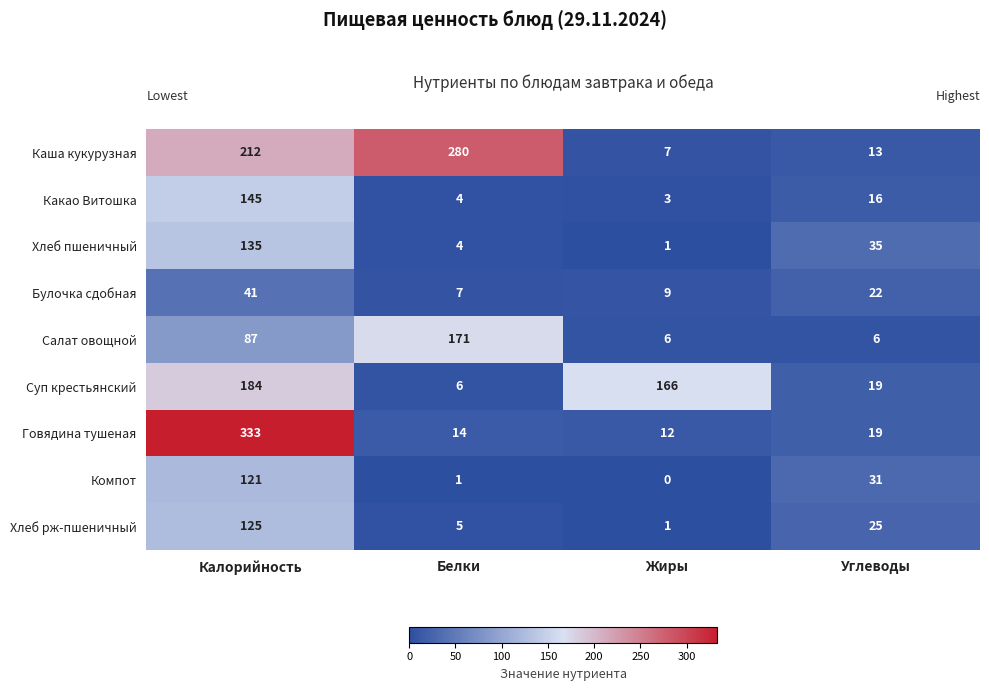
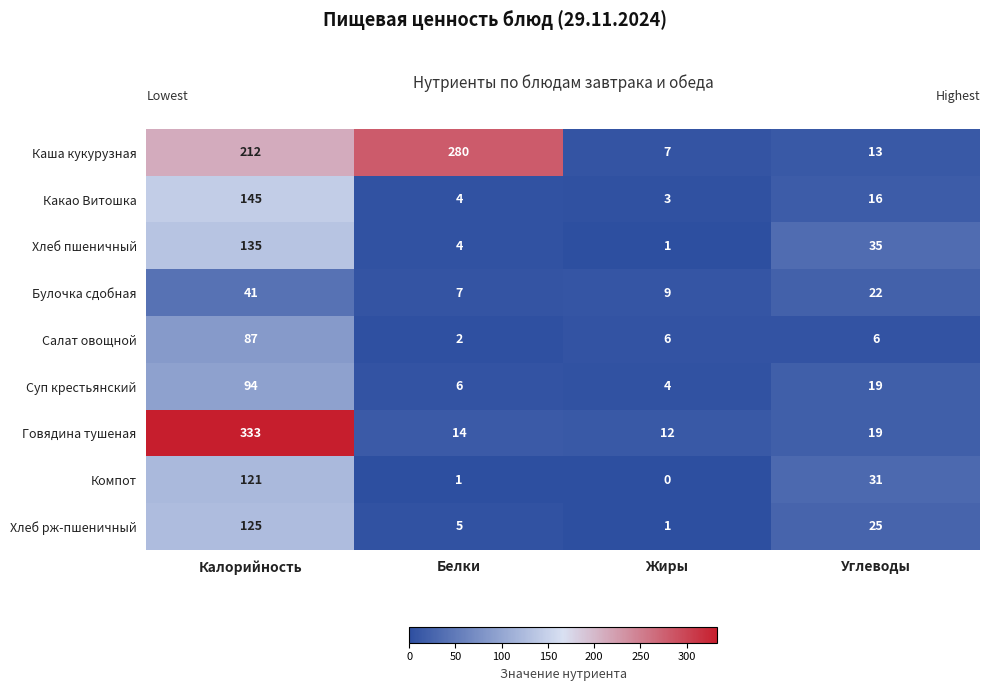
Салат овощной, Белки: 171 -> 2
Суп крестьянский, Калорийность: 184 -> 94
Суп крестьянский, Жиры: 166 -> 4
